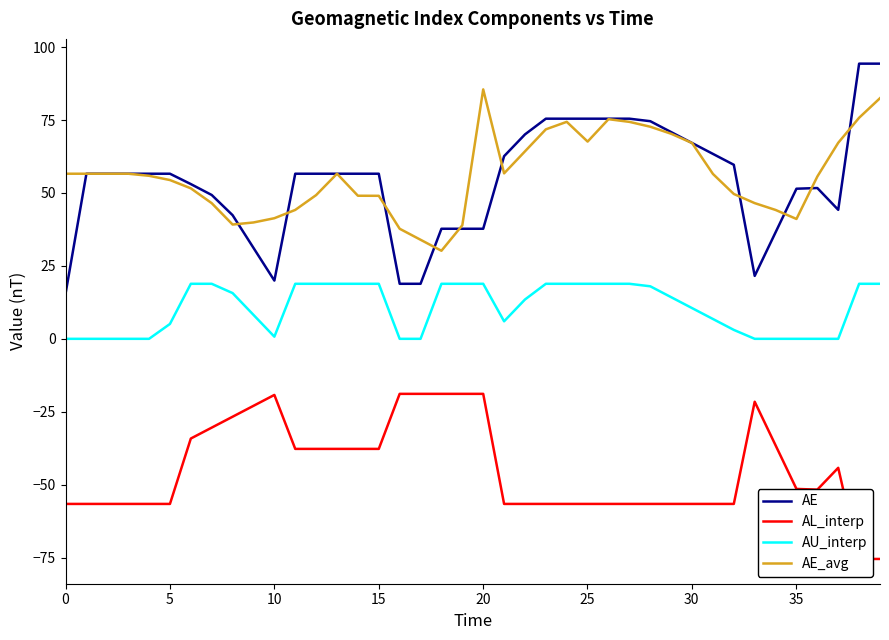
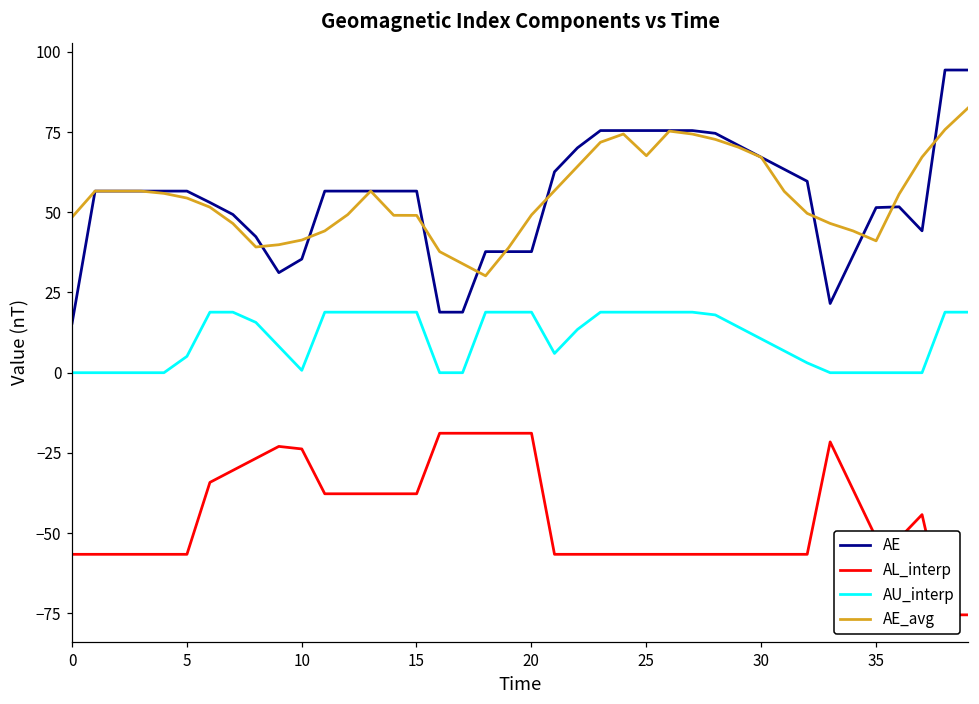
AE_avg, 0: 57 -> 48
AE, 10: 20 -> 35
AL_interp, 10: -19 -> -24
AE_avg, 20: 86 -> 49
